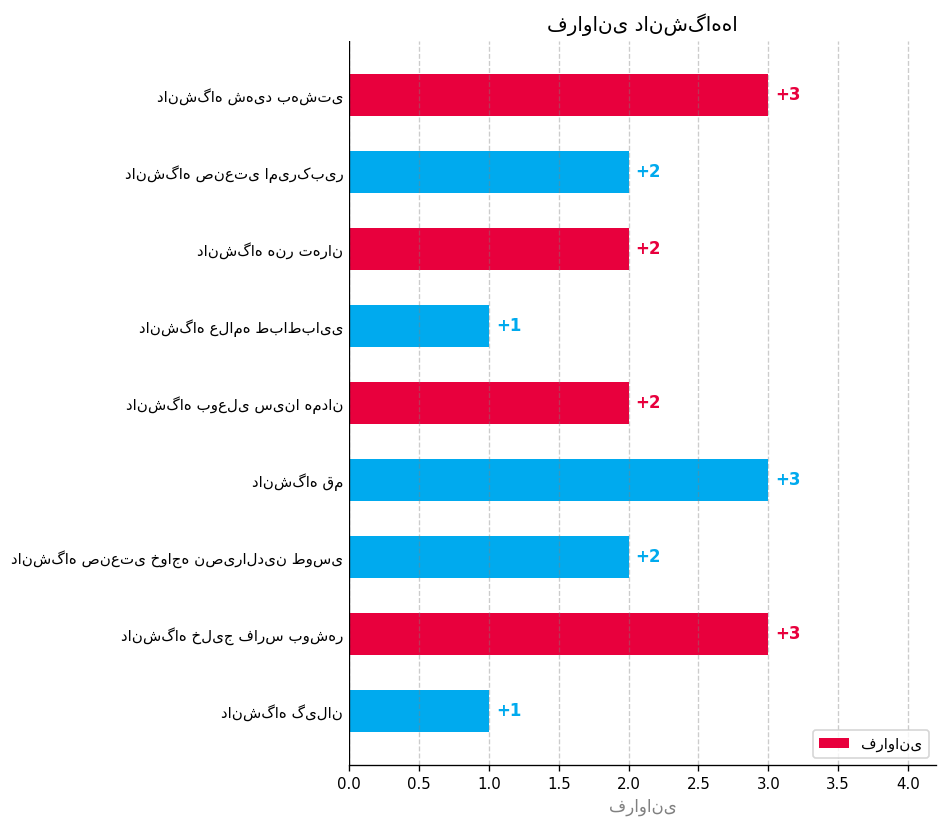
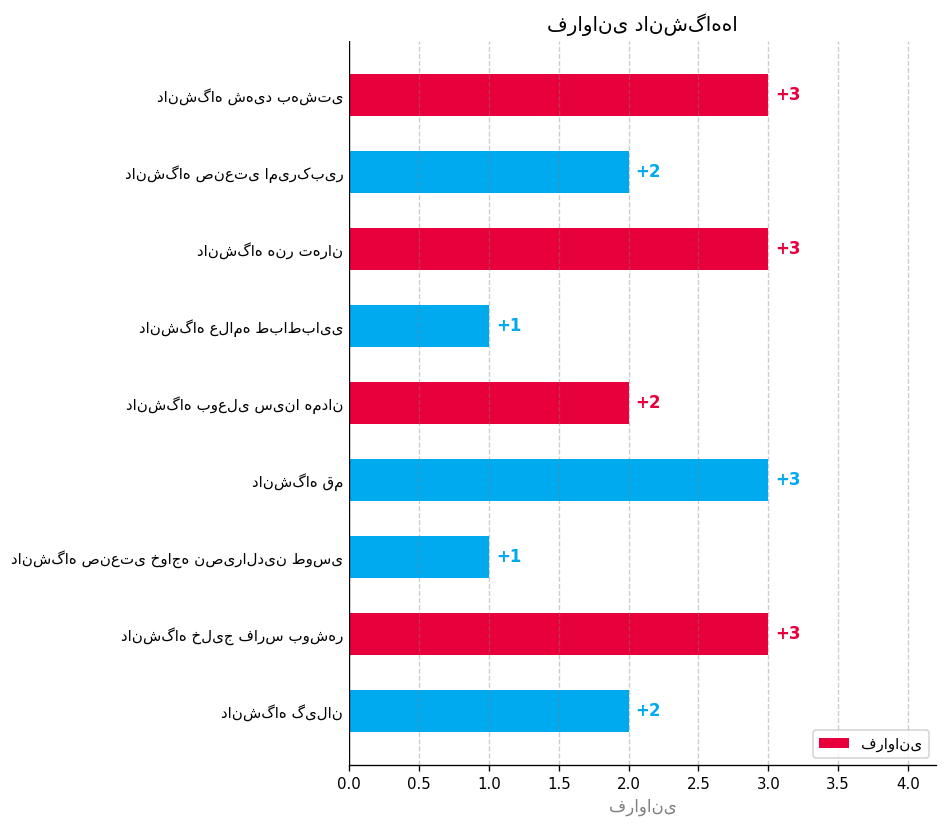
دانشگاه هنر تهران: +2 -> +3
دانشگاه صنعتی خواجه نصیرالدین طوسی: +2 -> +1
دانشگاه گیلان: +1 -> +2
